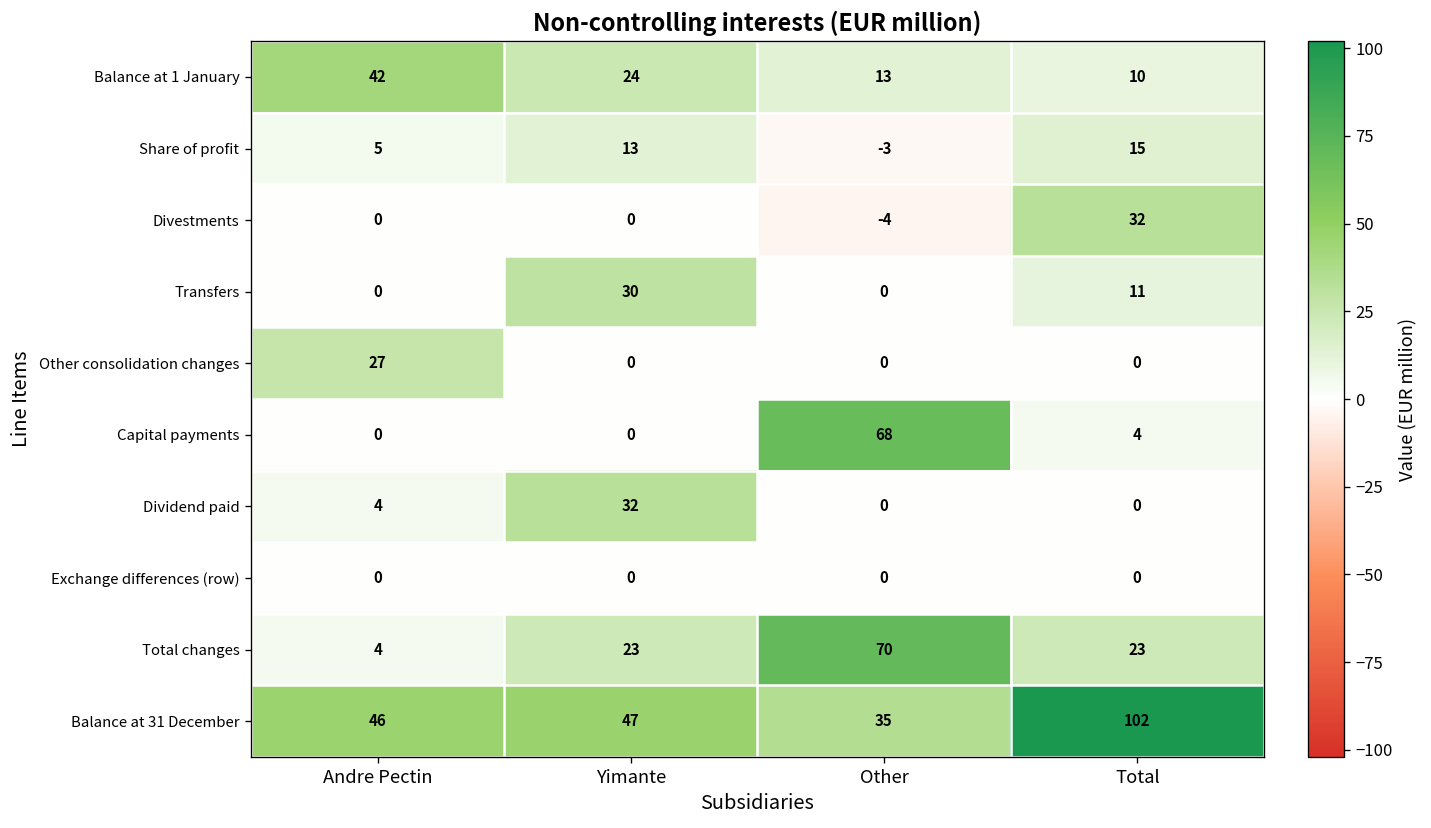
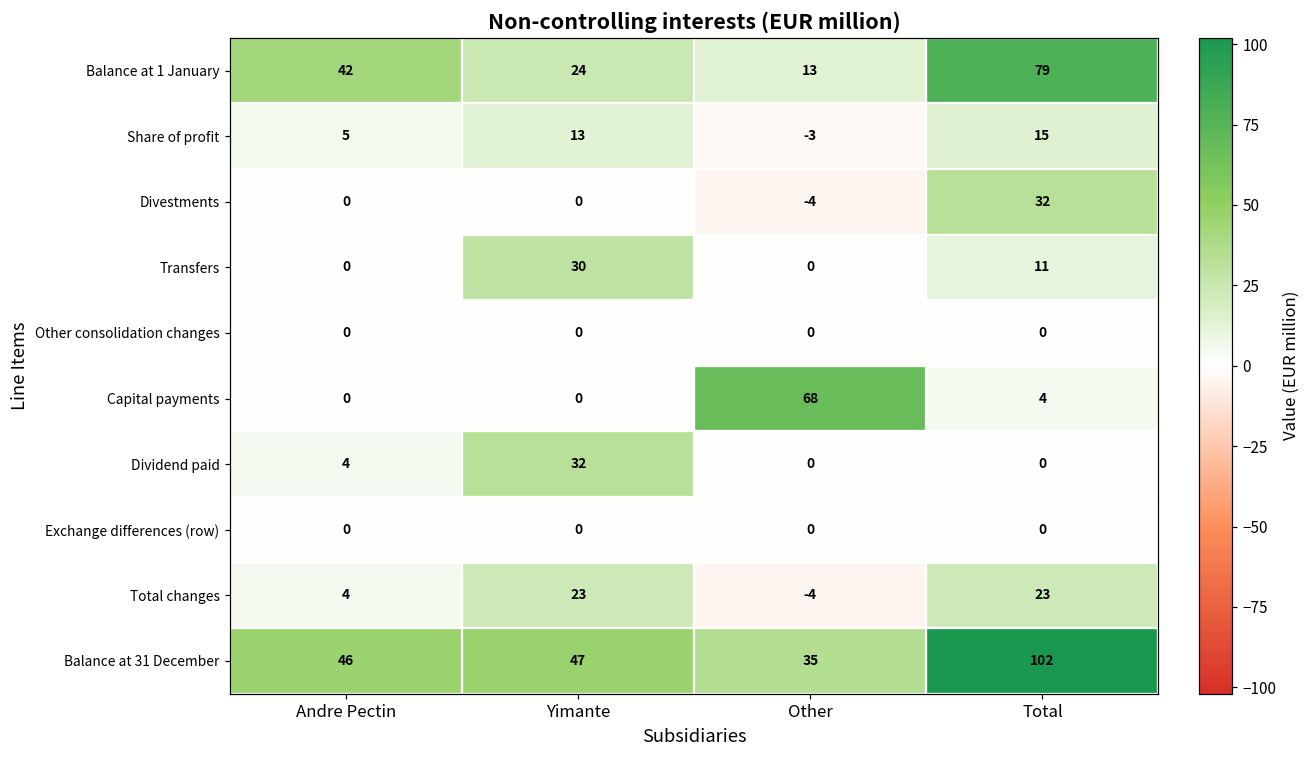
Balance at 1 January, Total: 10 -> 79
Other consolidation changes, Andre Pectin: 27 -> 0
Total changes, Other: 70 -> -4
